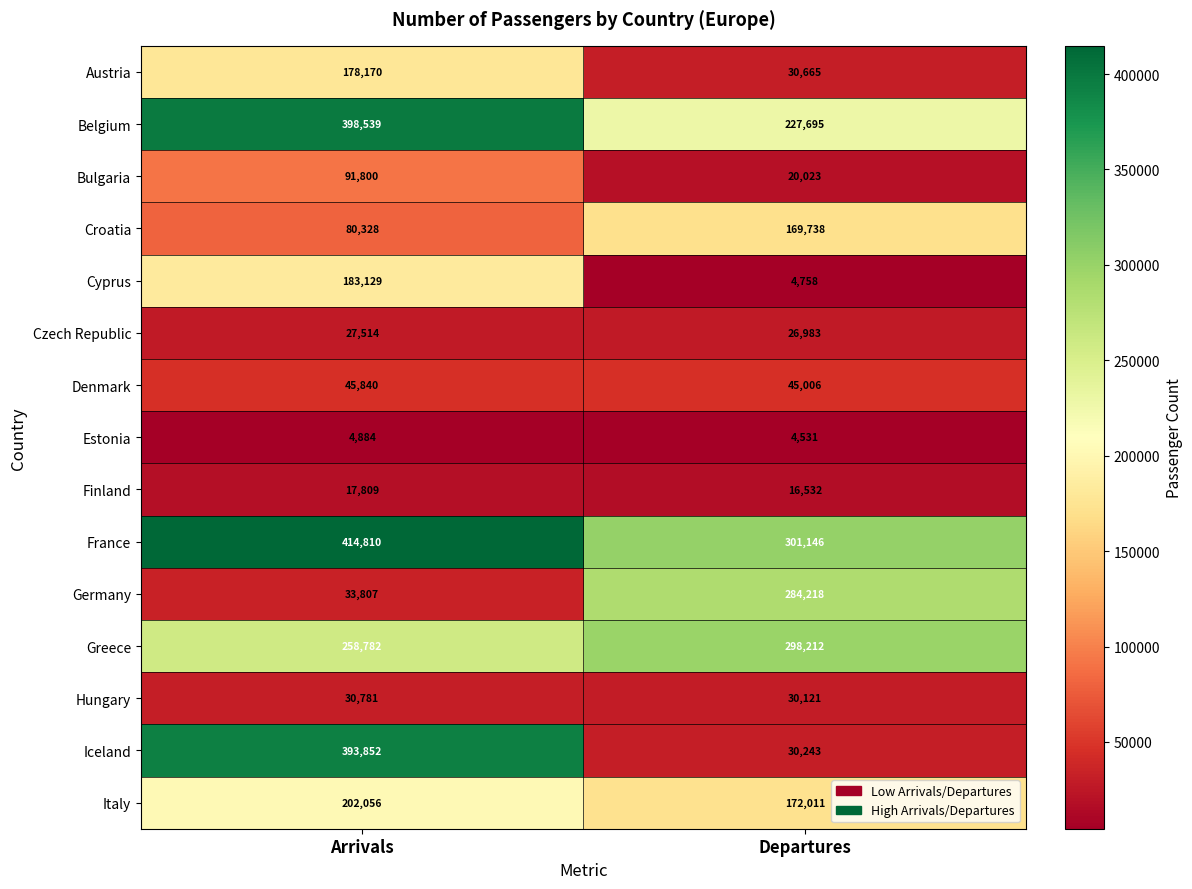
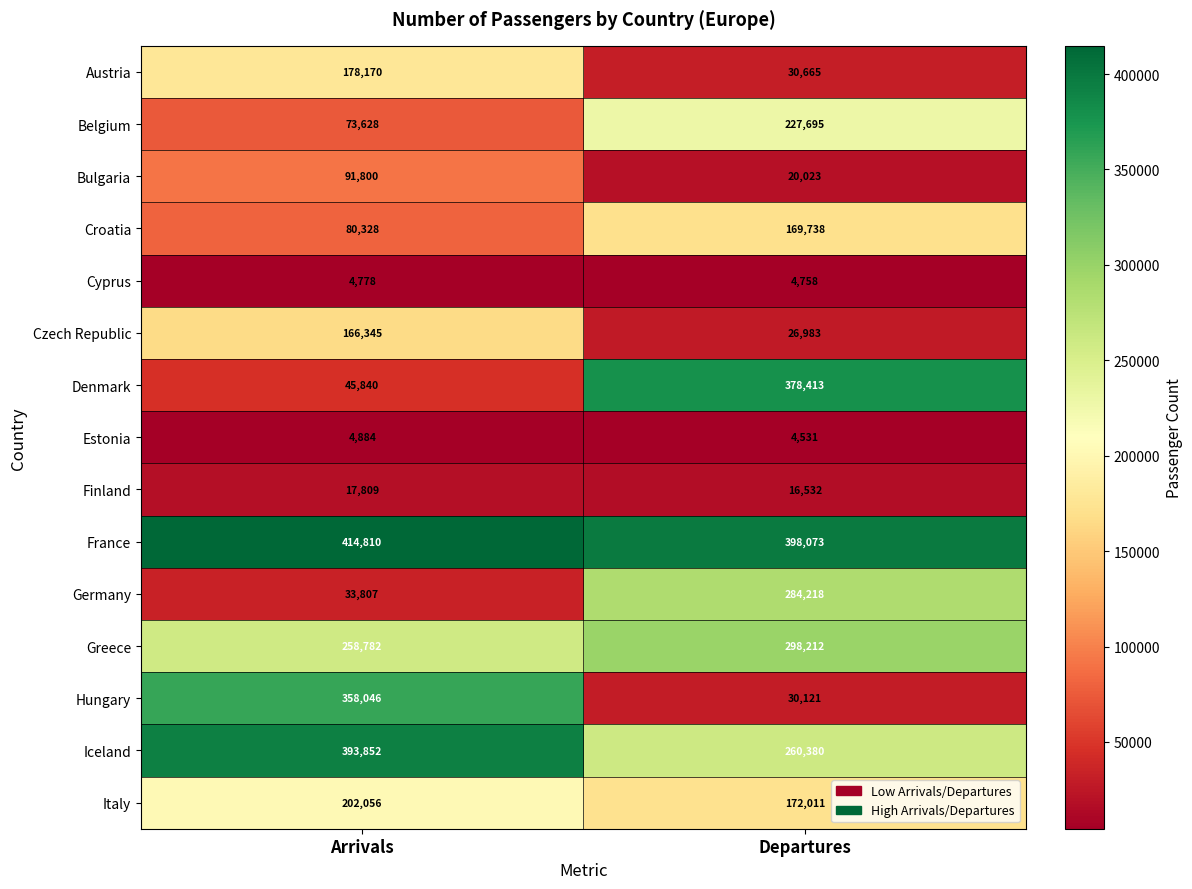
Belgium, Arrivals: 398,539 -> 73,628
Cyprus, Arrivals: 183,129 -> 4,778
Czech Republic, Arrivals: 27,514 -> 166,345
Denmark, Departures: 45,006 -> 378,413
France, Departures: 301,146 -> 398,073
Hungary, Arrivals: 30,781 -> 358,046
Iceland, Departures: 30,243 -> 260,380
